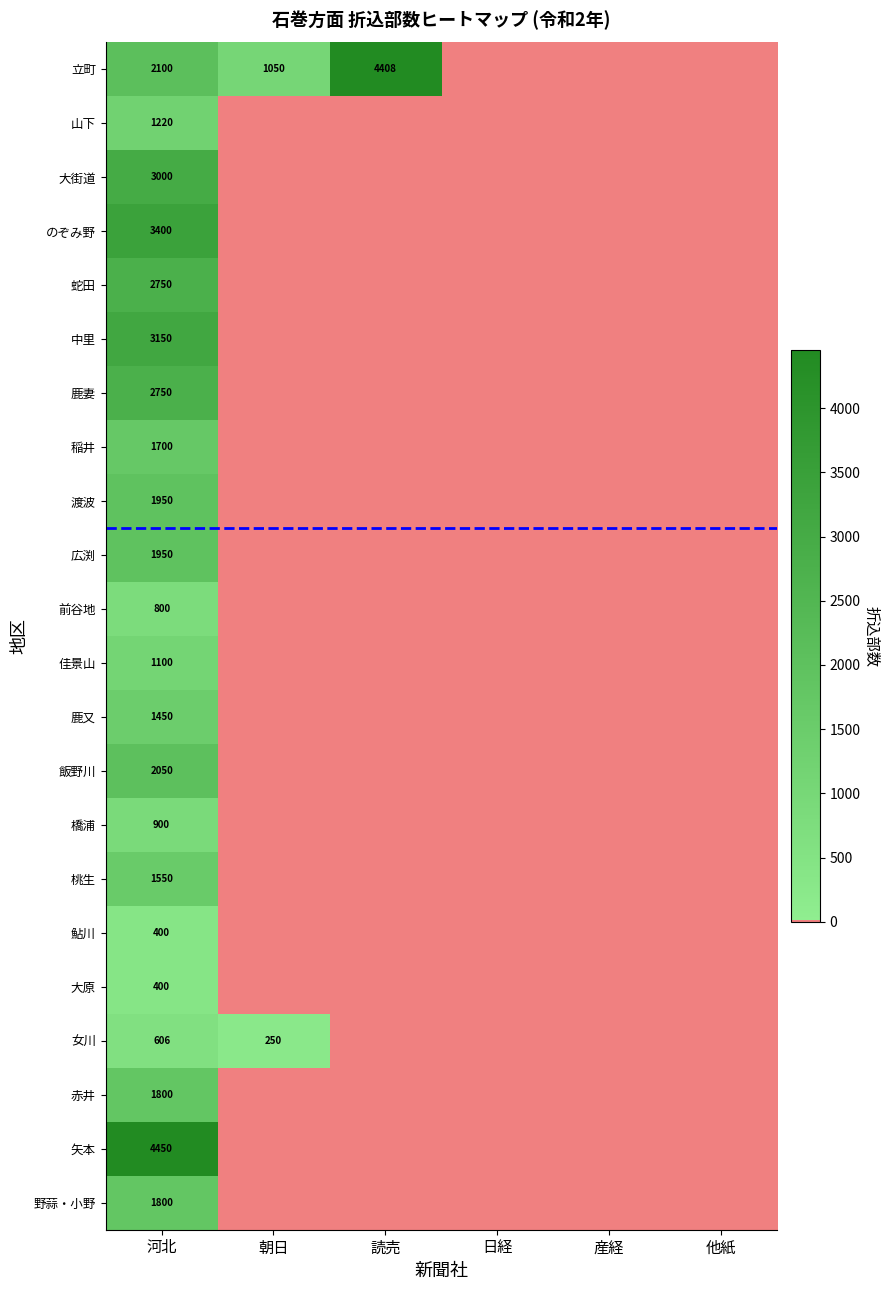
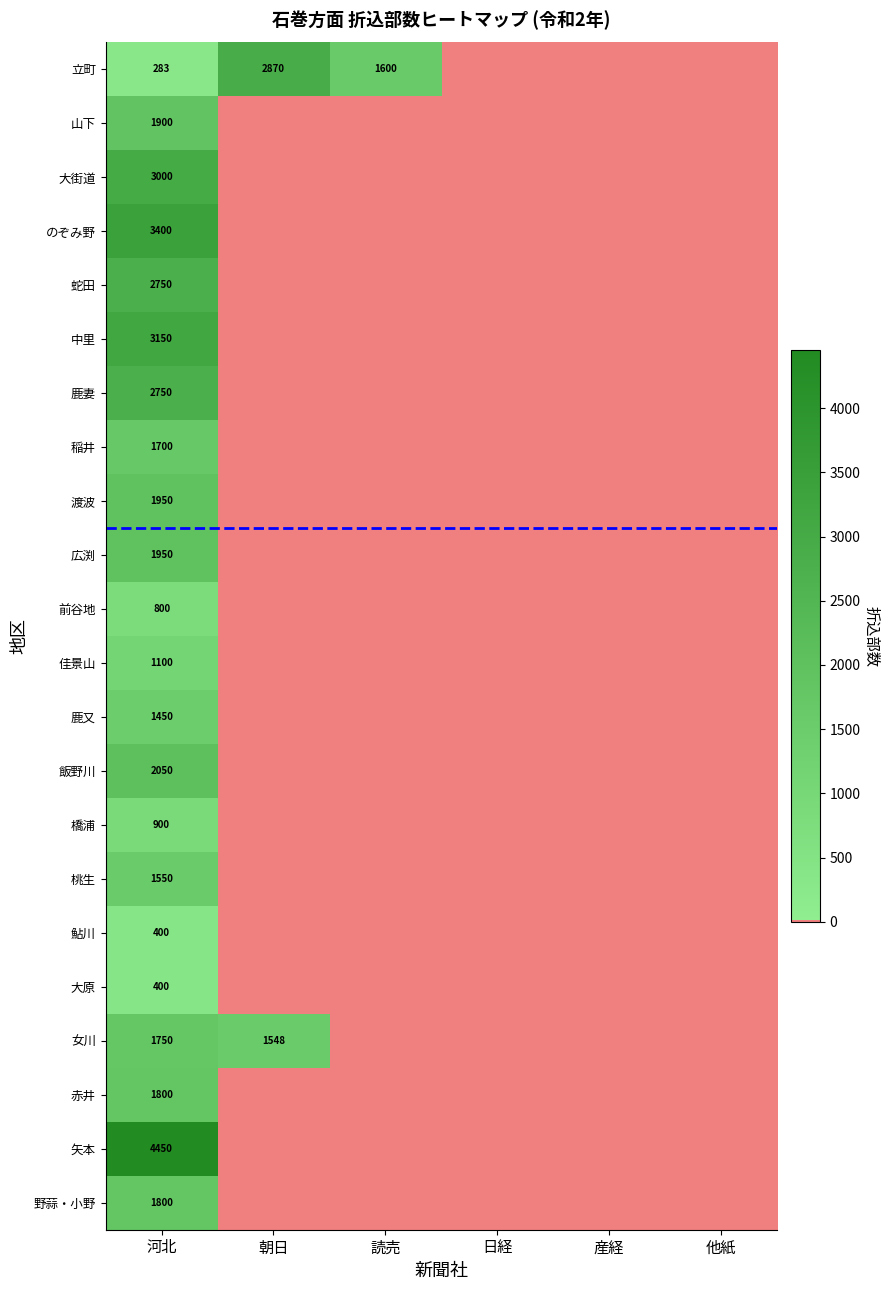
立町, 河北: 2100 -> 283
立町, 朝日: 1050 -> 2870
立町, 読売: 4408 -> 1600
山下, 河北: 1220 -> 1900
女川, 河北: 606 -> 1750
女川, 朝日: 250 -> 1548
